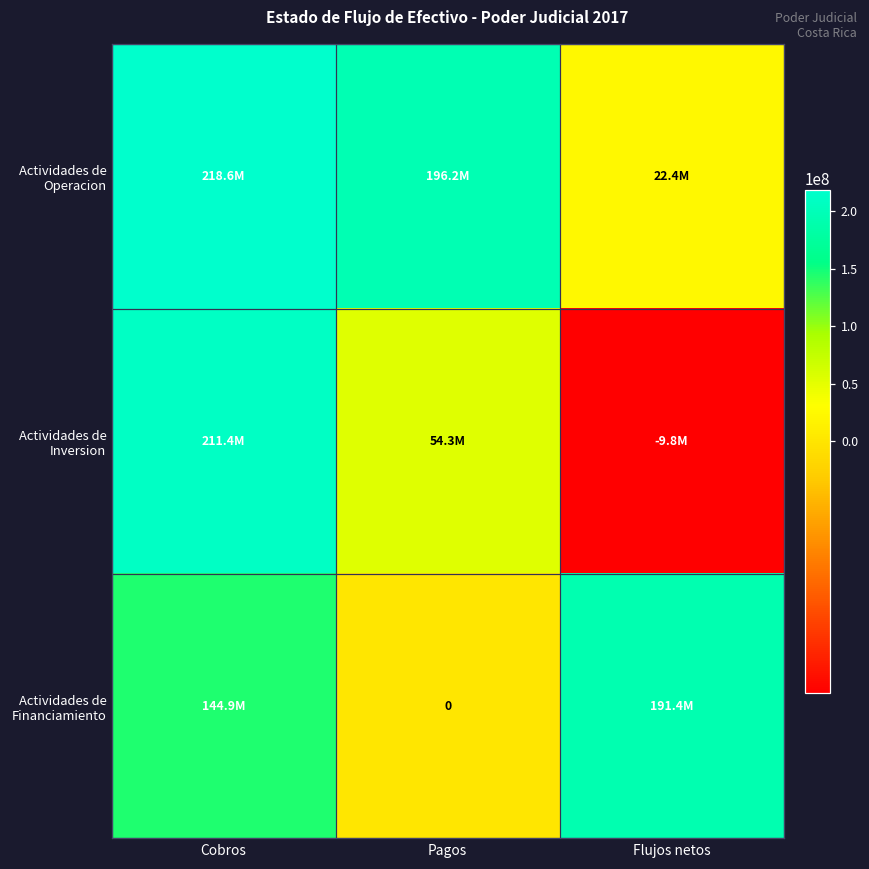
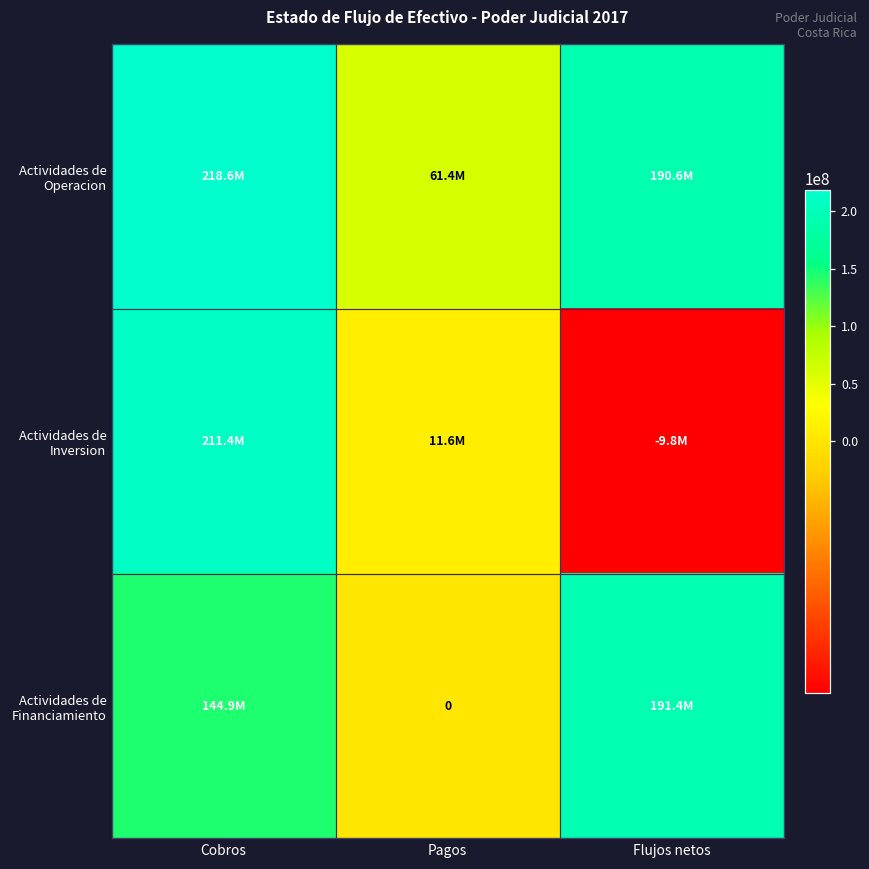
Actividades de Operacion, Pagos: 196.2M -> 61.4M
Actividades de Operacion, Flujos netos: 22.4M -> 190.6M
Actividades de Inversion, Pagos: 54.3M -> 11.6M
